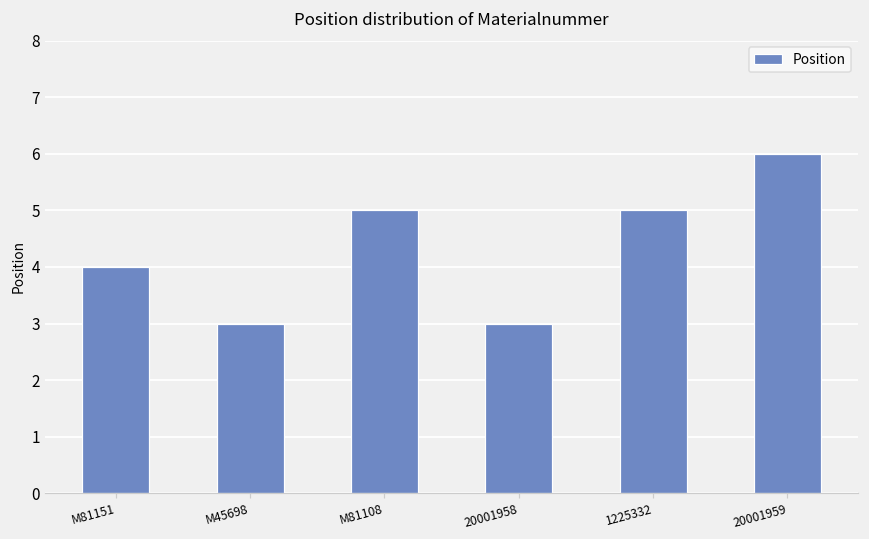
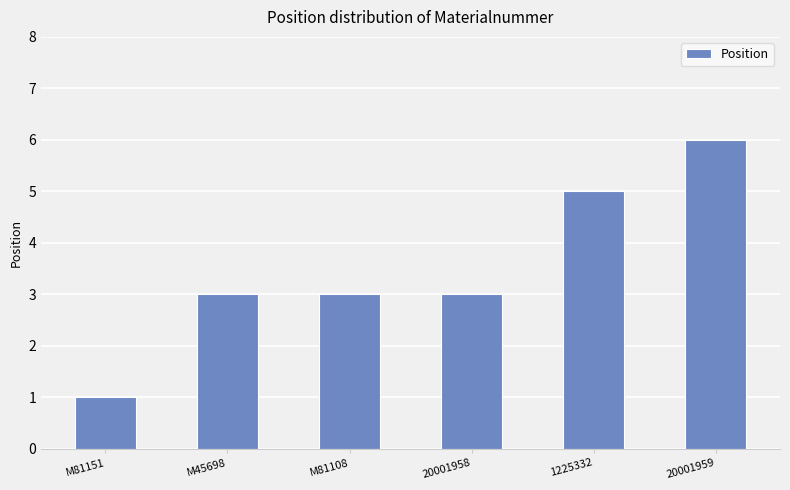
M81151: 4 -> 1
M81108: 5 -> 3
